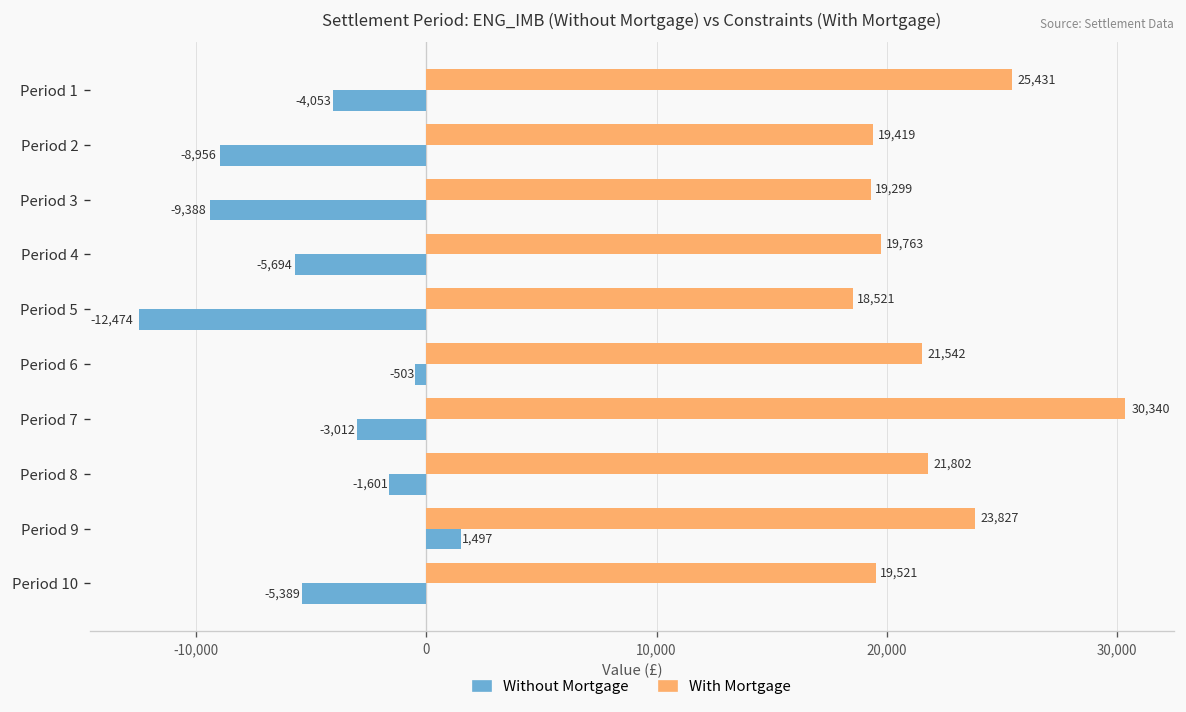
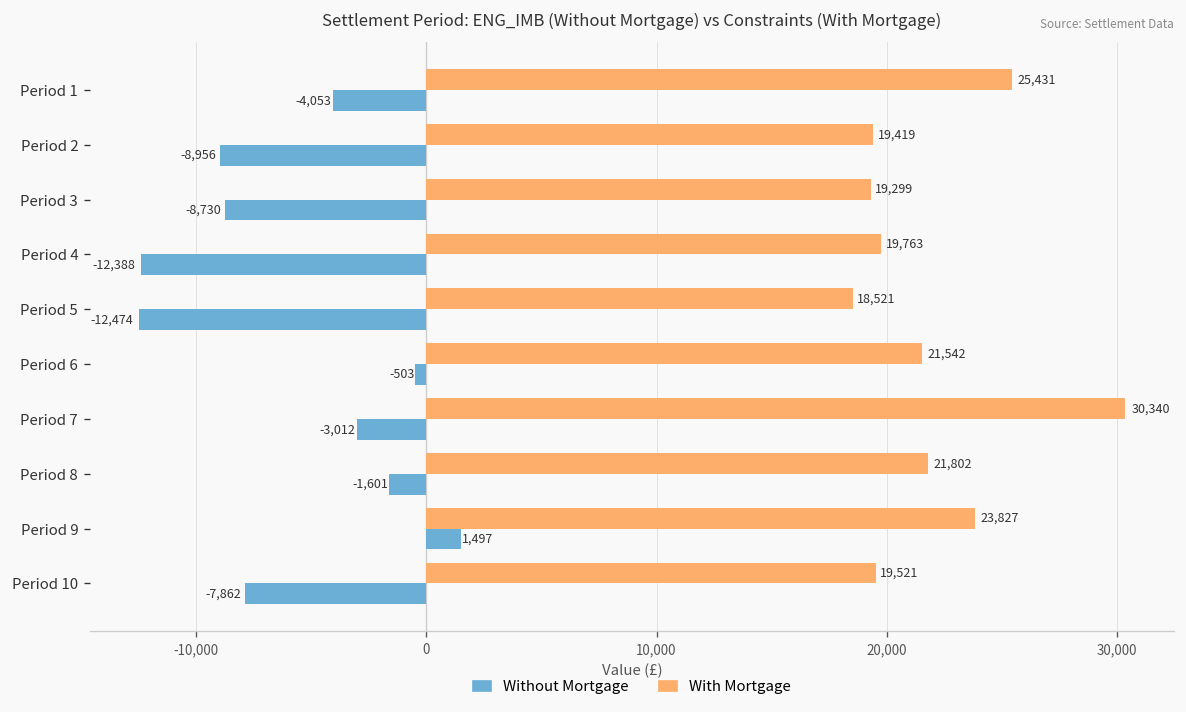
Without Mortgage, Period 3: -9,388 -> -8,730
Without Mortgage, Period 4: -5,694 -> -12,388
Without Mortgage, Period 10: -5,389 -> -7,862
